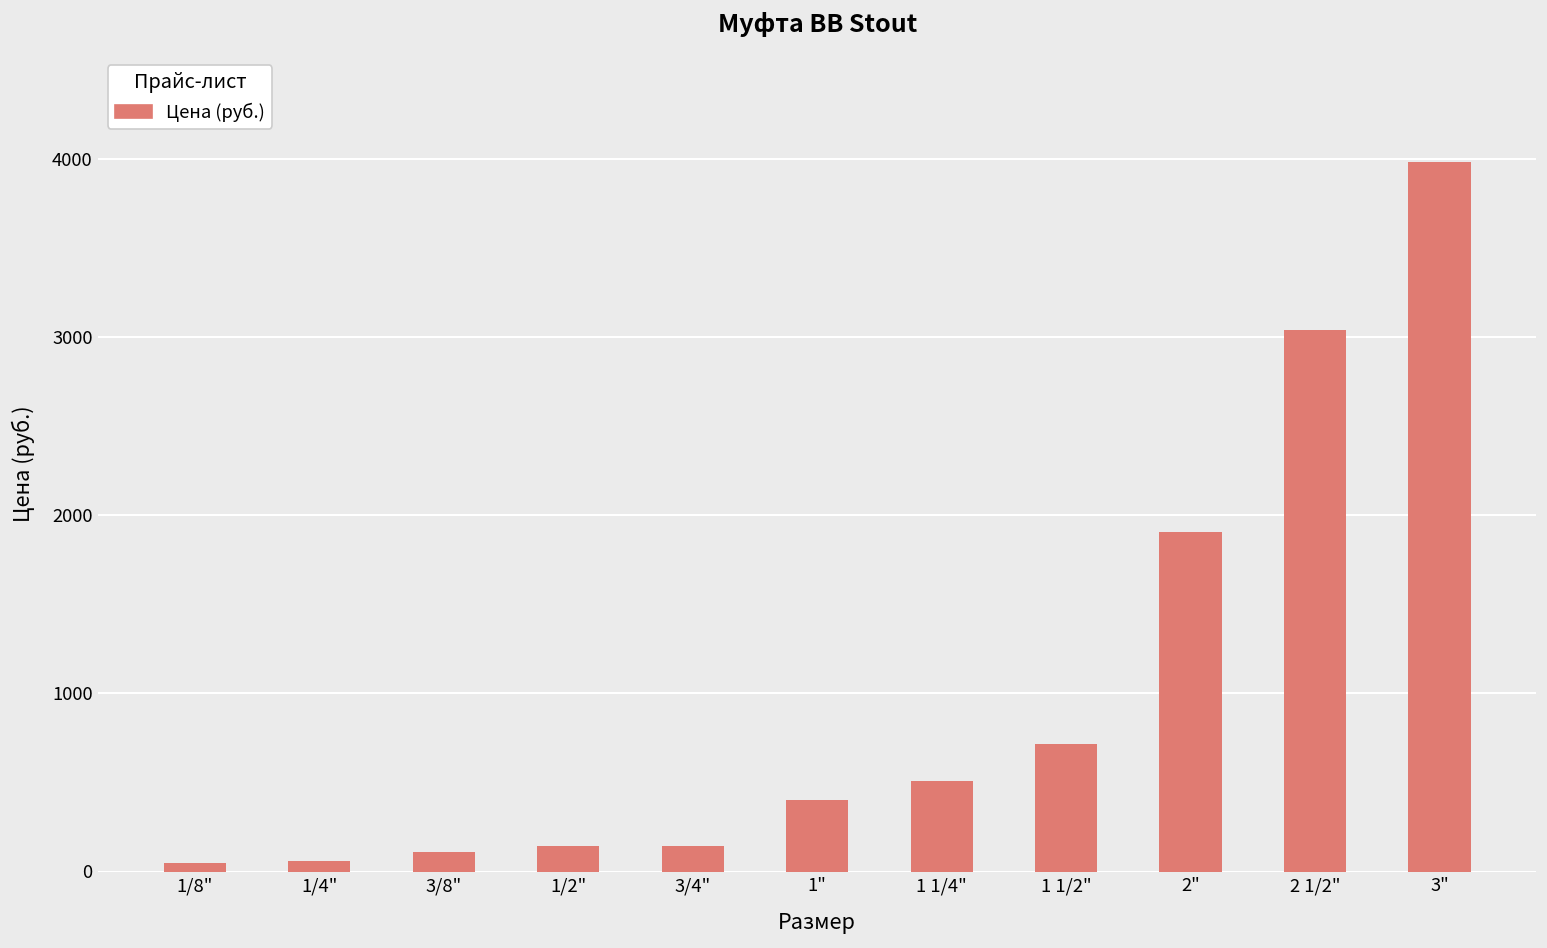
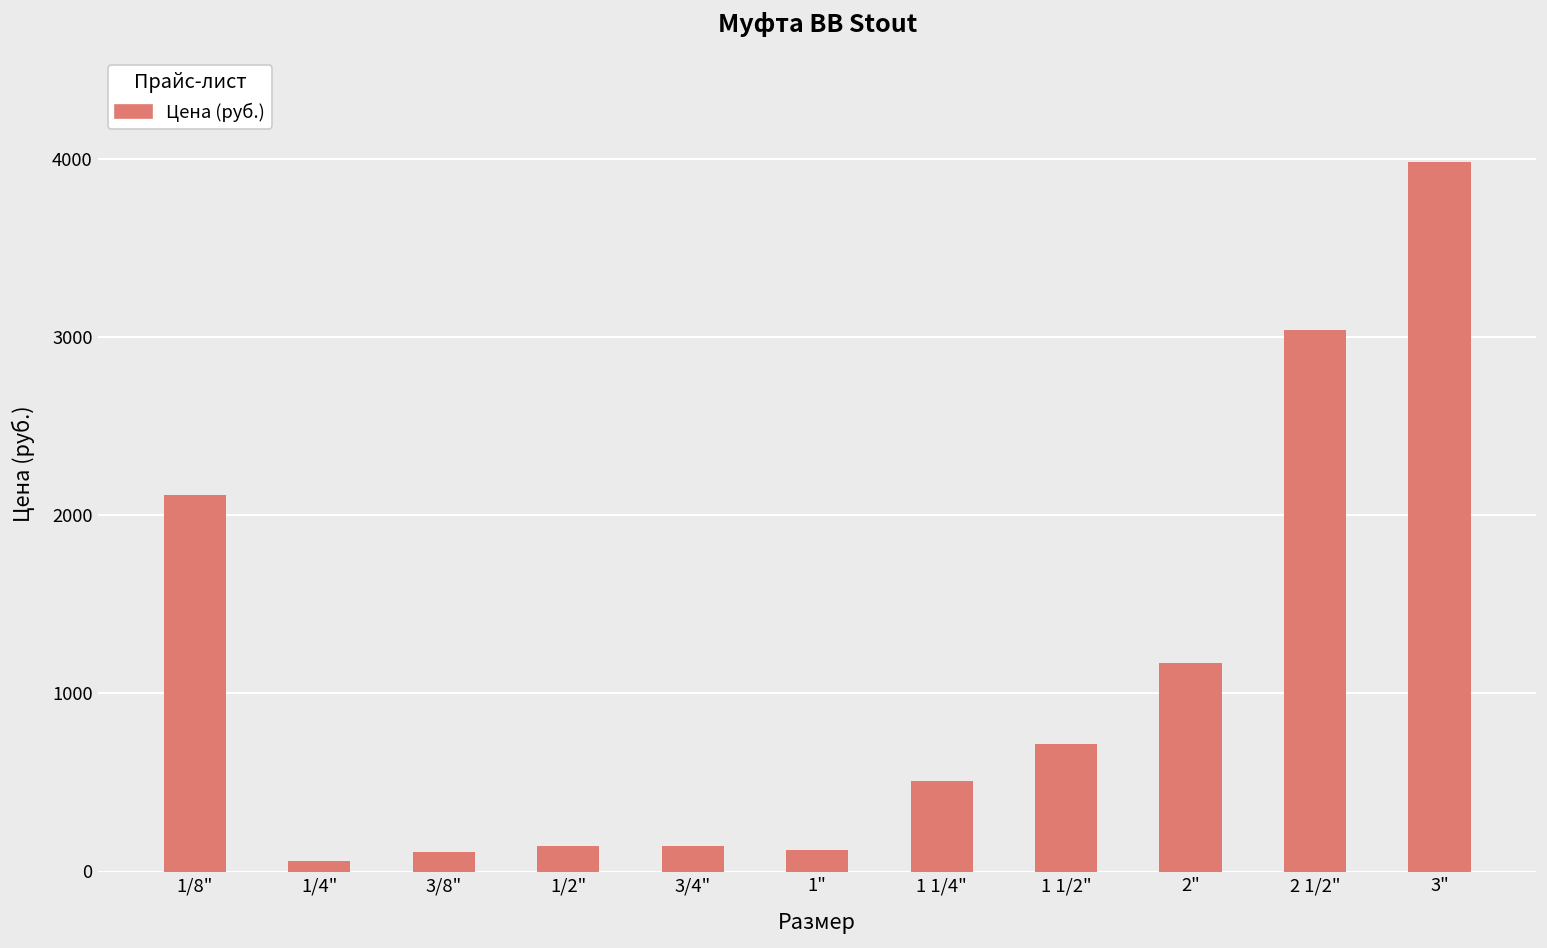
1/8": 50 -> 2120
1": 400 -> 120
2": 1910 -> 1170
